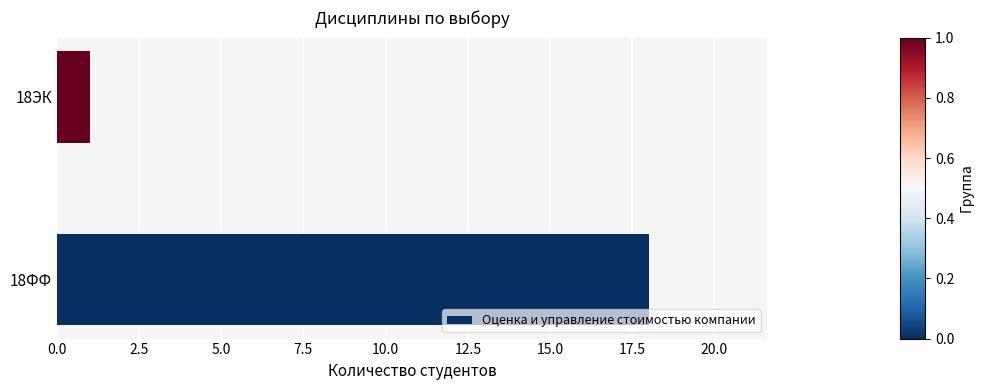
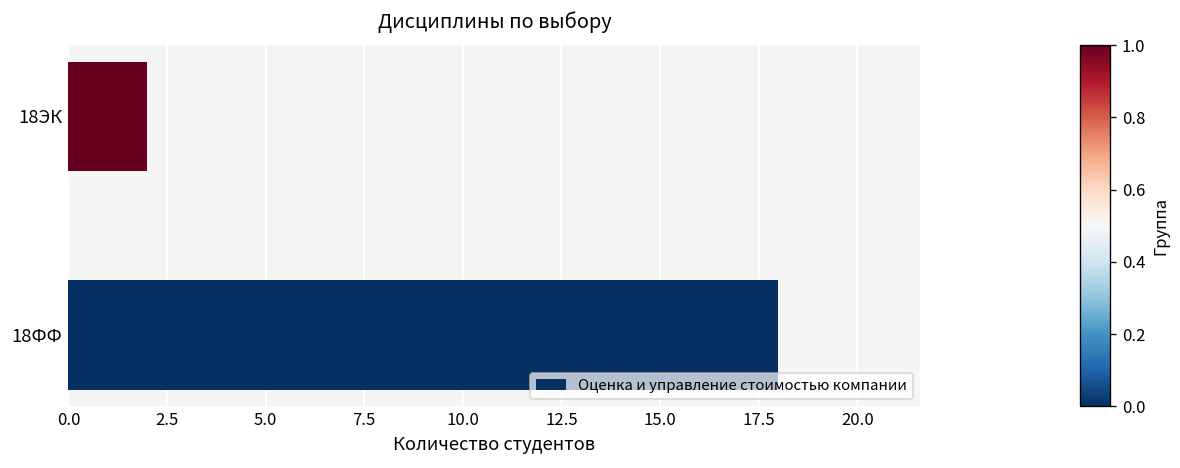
18ЭК: 1 -> 2
